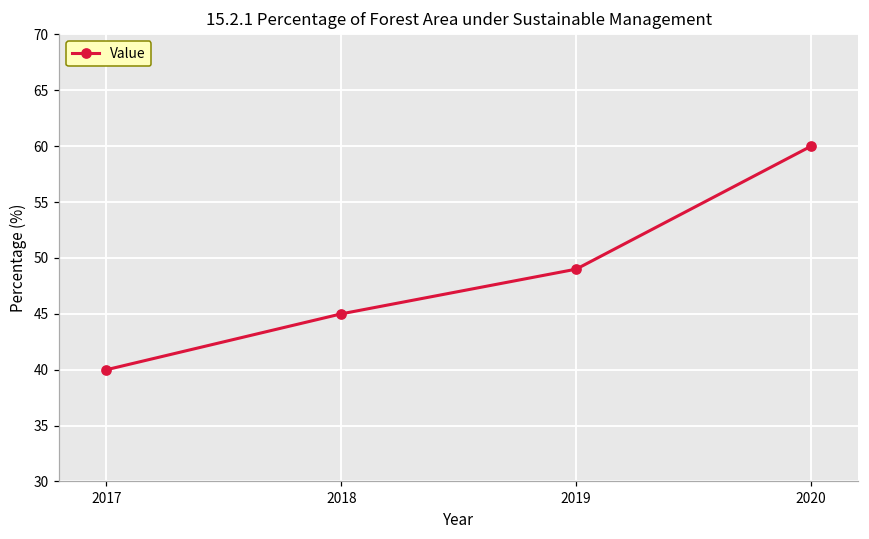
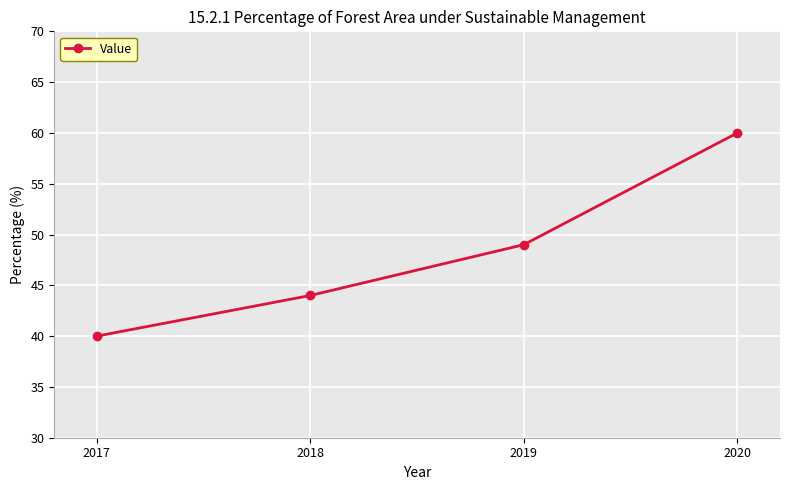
2018: 45 -> 44
